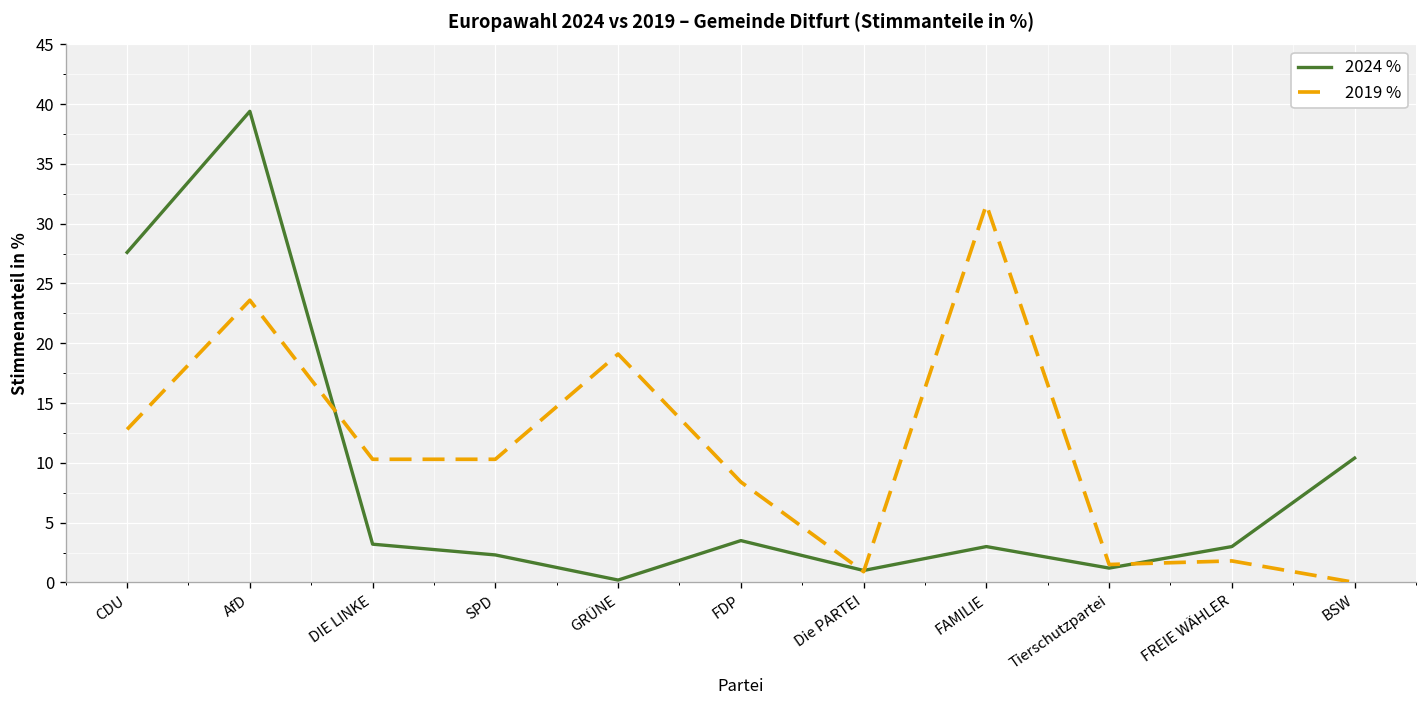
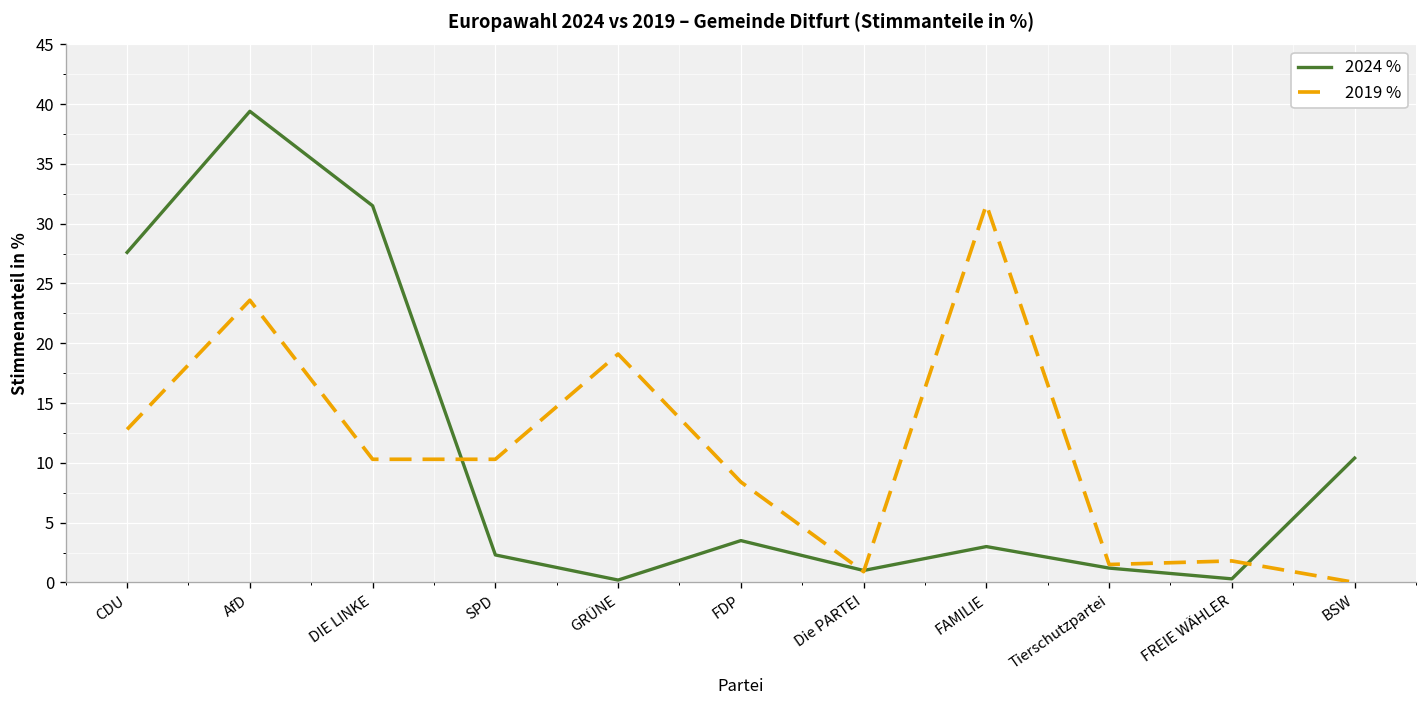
2024 %, DIE LINKE: 3 -> 32
2024 %, FREIE WÄHLER: 3 -> 0
